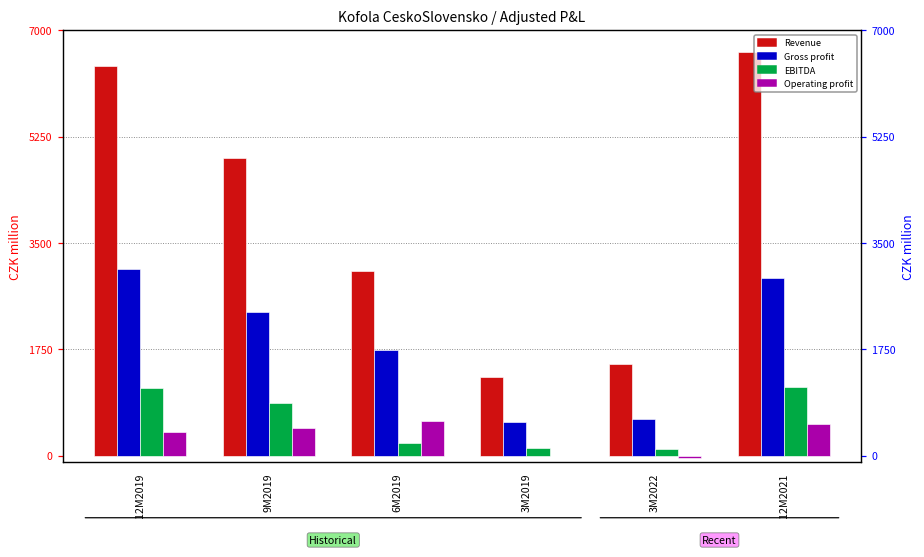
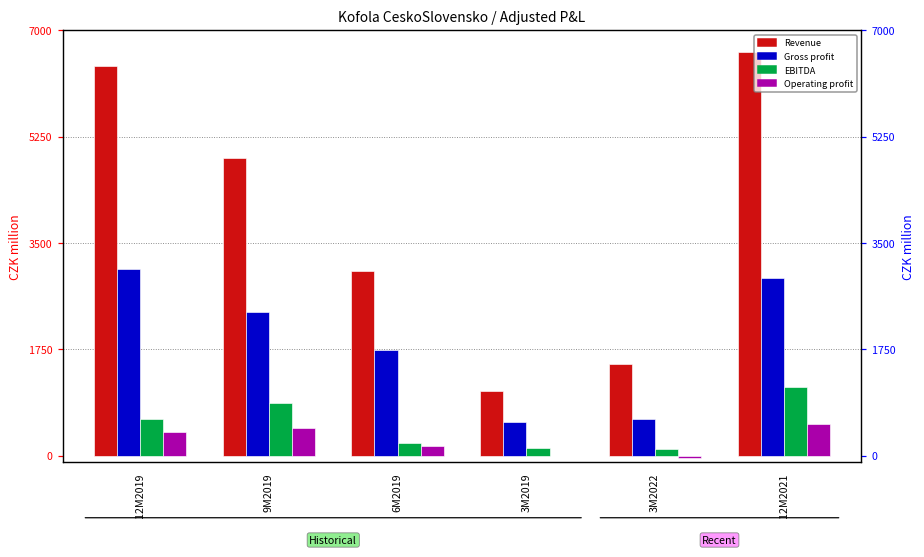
EBITDA, 12M2019: 1100 -> 600
Operating profit, 6M2019: 600 -> 200
Revenue, 3M2019: 1300 -> 1100
